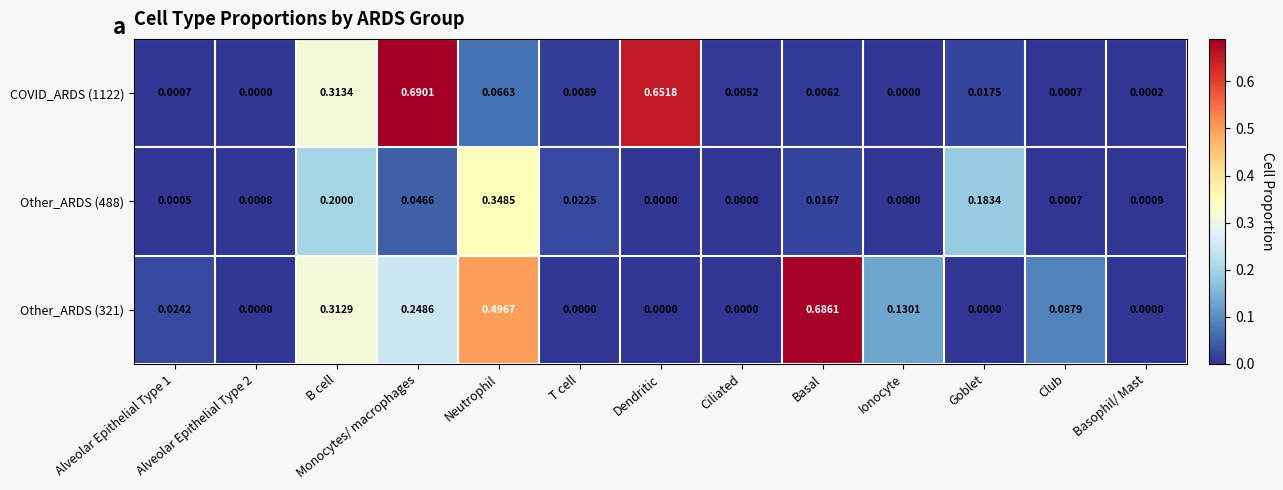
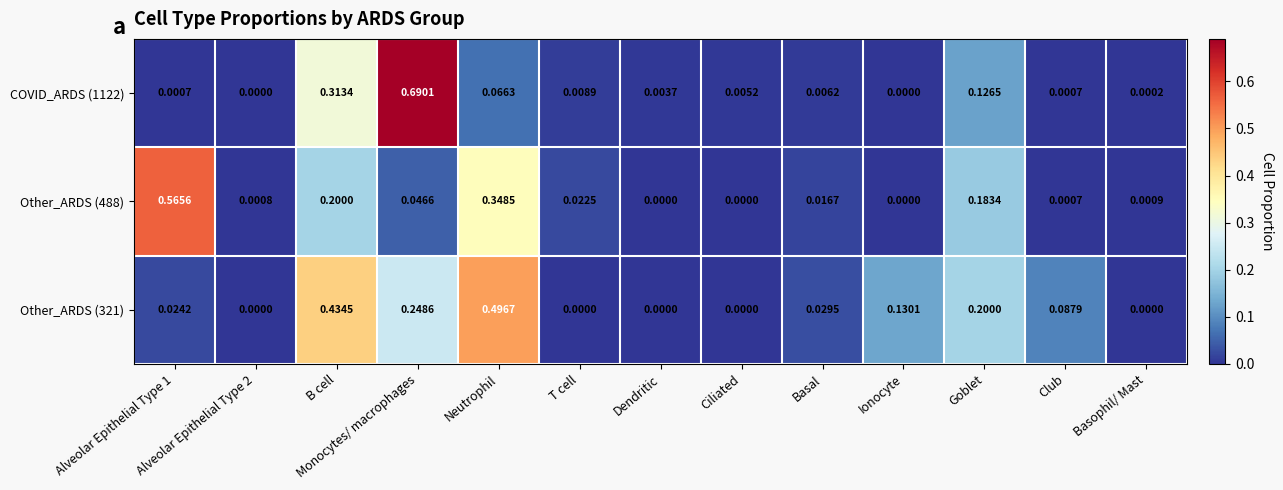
COVID_ARDS (1122), Dendritic: 0.6518 -> 0.0037
COVID_ARDS (1122), Goblet: 0.0175 -> 0.1265
Other_ARDS (488), Alveolar Epithelial Type 1: 0.0005 -> 0.5656
Other_ARDS (321), B cell: 0.3129 -> 0.4345
Other_ARDS (321), Basal: 0.6861 -> 0.0295
Other_ARDS (321), Goblet: 0.0000 -> 0.2000
